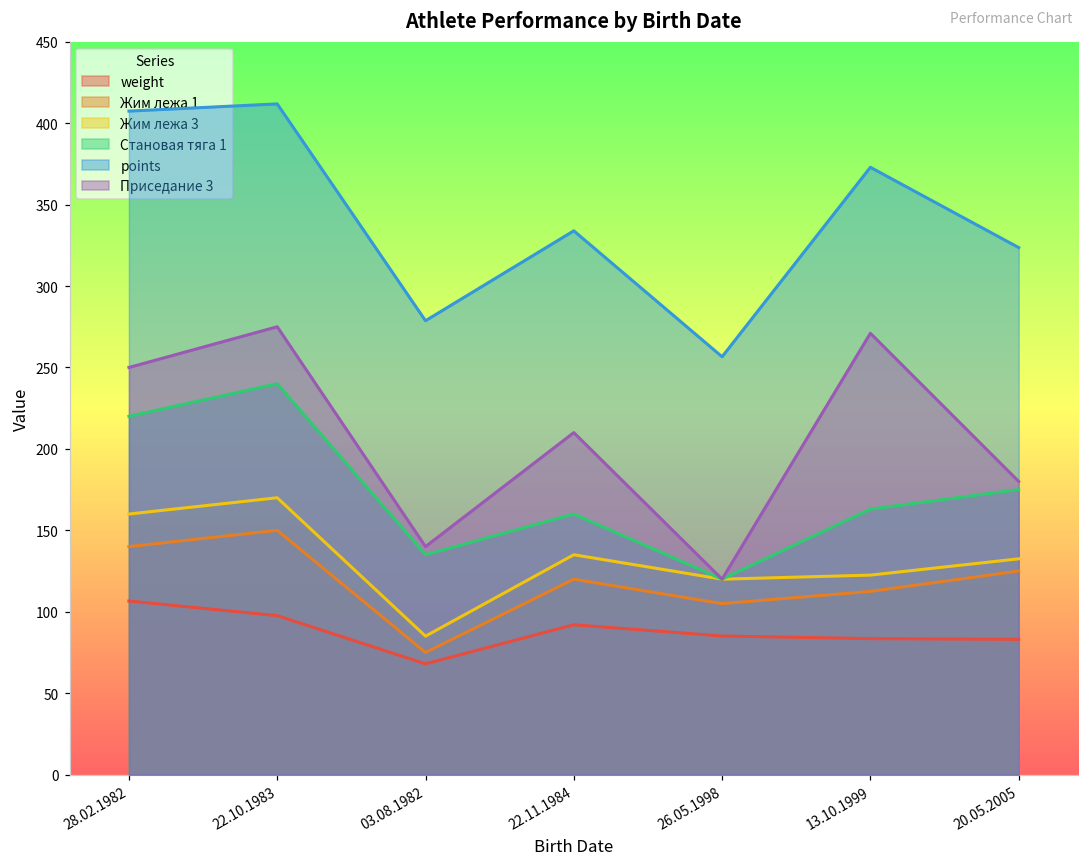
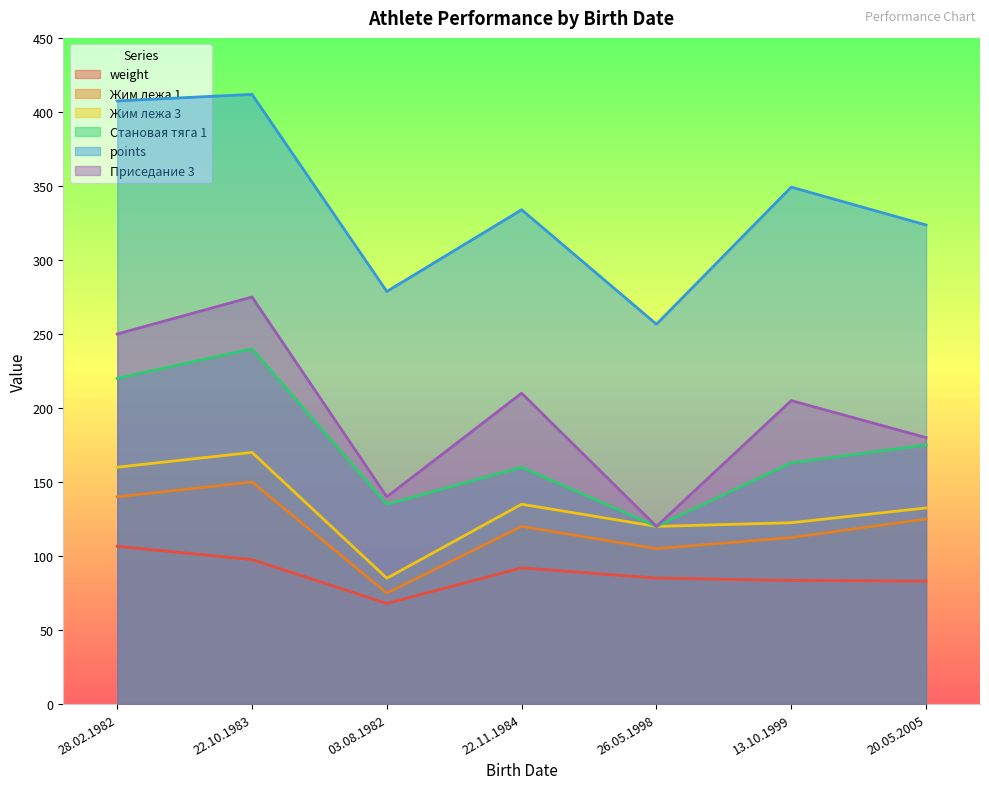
points, 13.10.1999: 373 -> 349
Приседание 3, 13.10.1999: 271 -> 205
